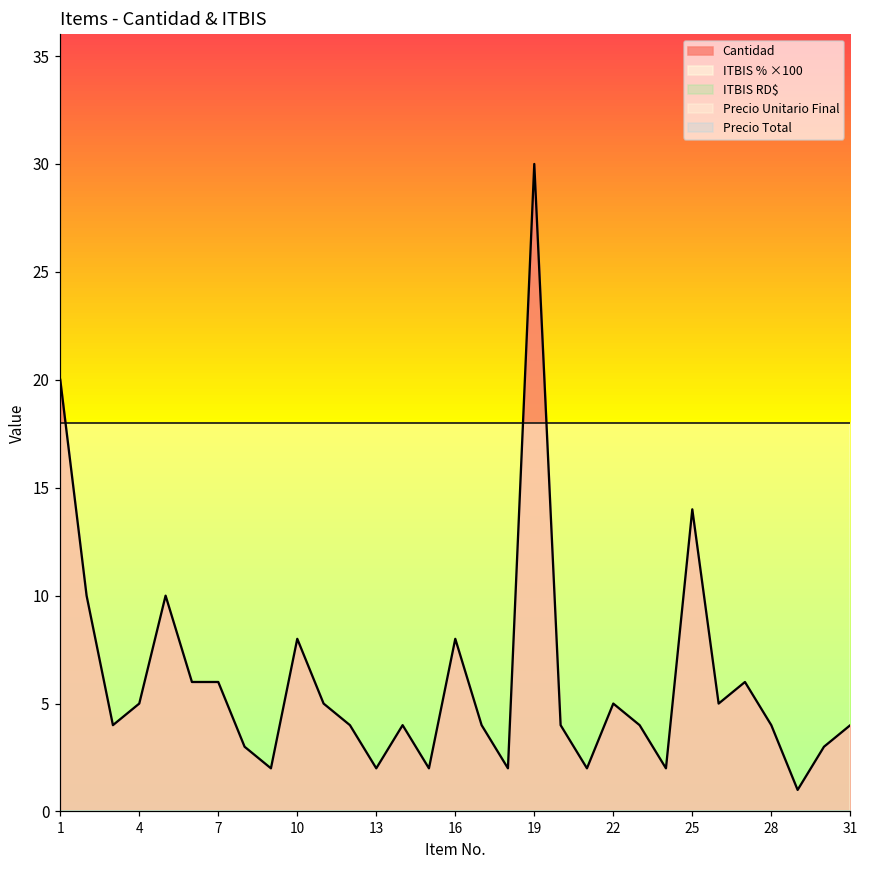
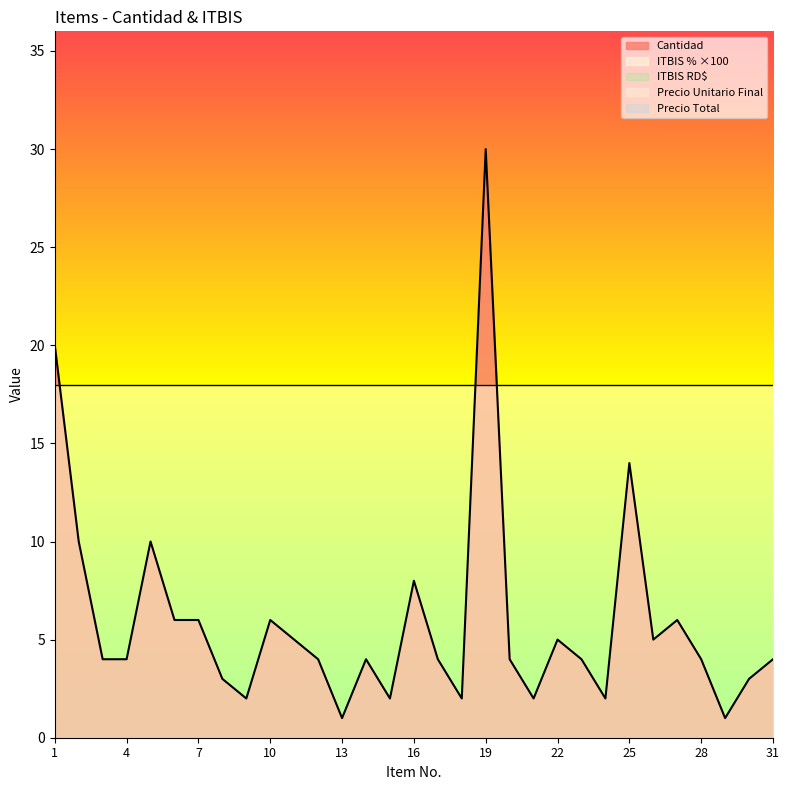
Cantidad, 4: 5 -> 4
Cantidad, 10: 8 -> 6
Cantidad, 13: 2 -> 1
